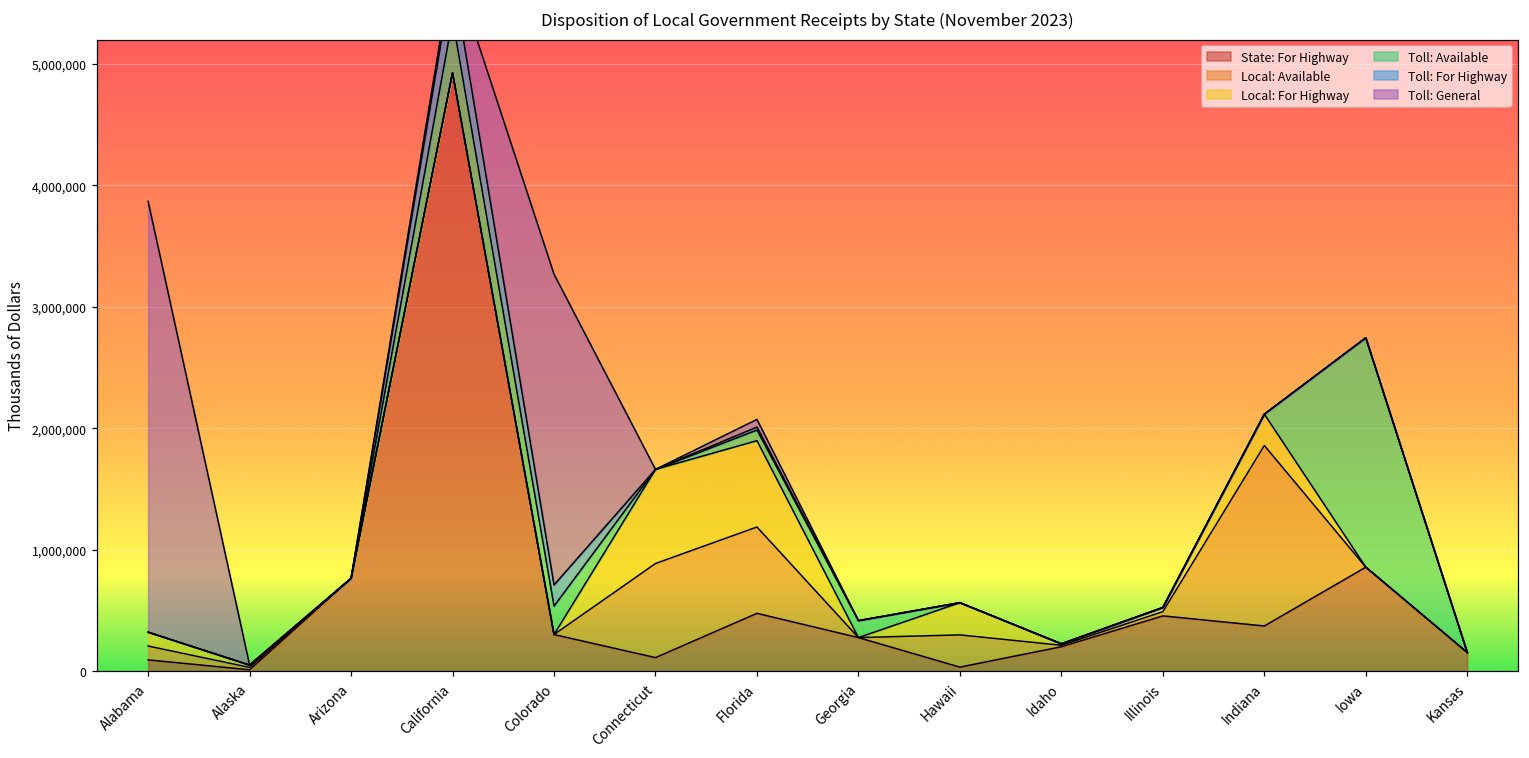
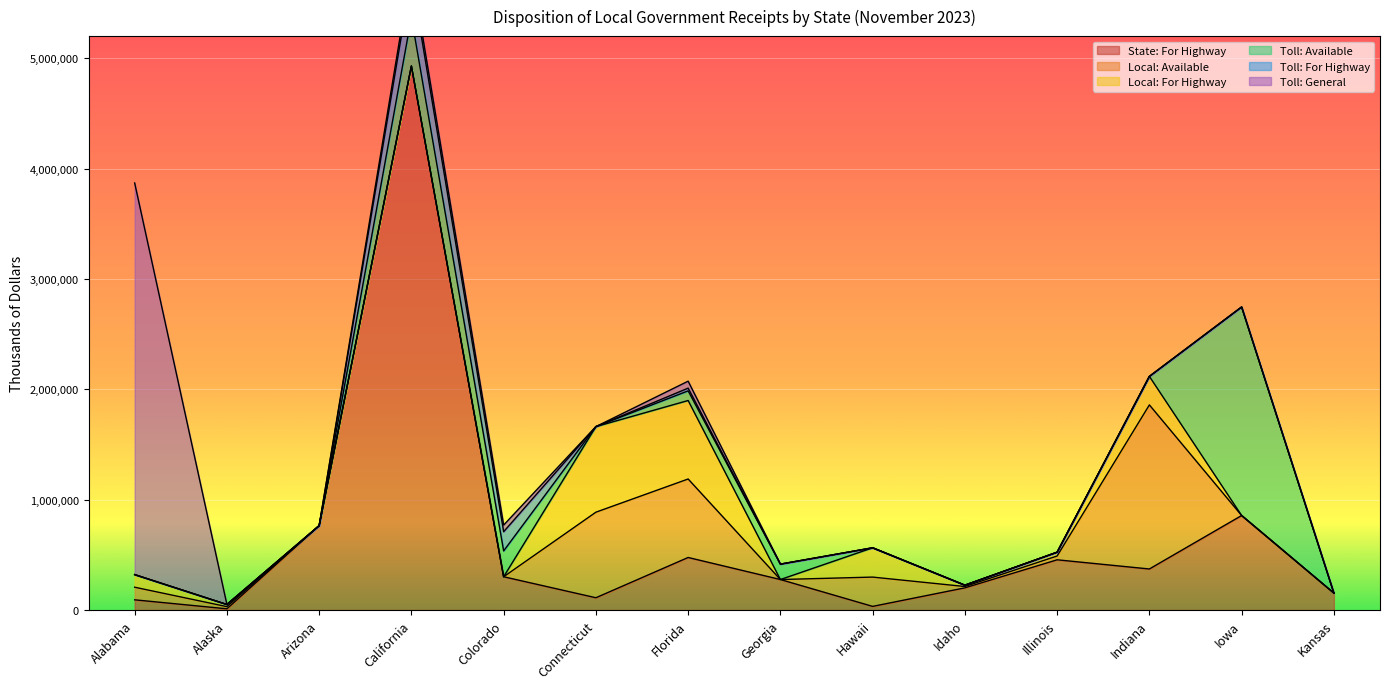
Toll: General, Colorado: 2,560,000 -> 60,000
